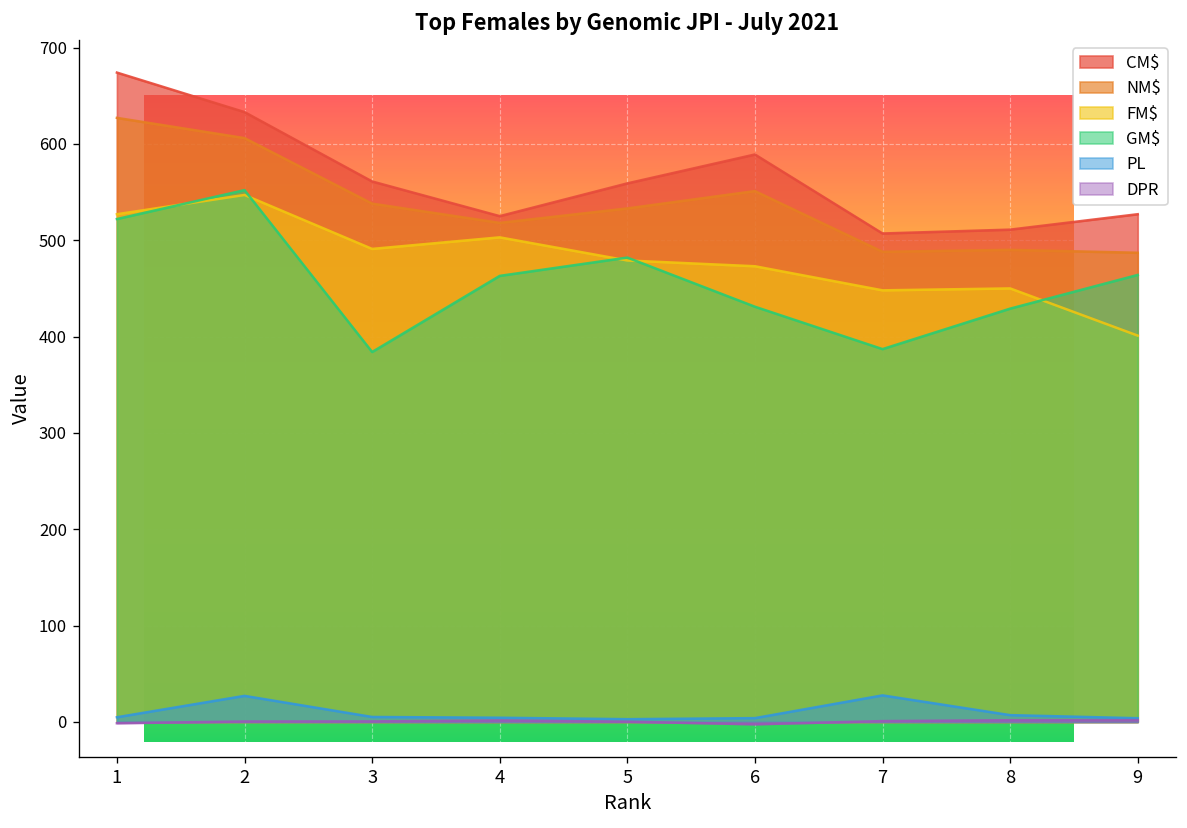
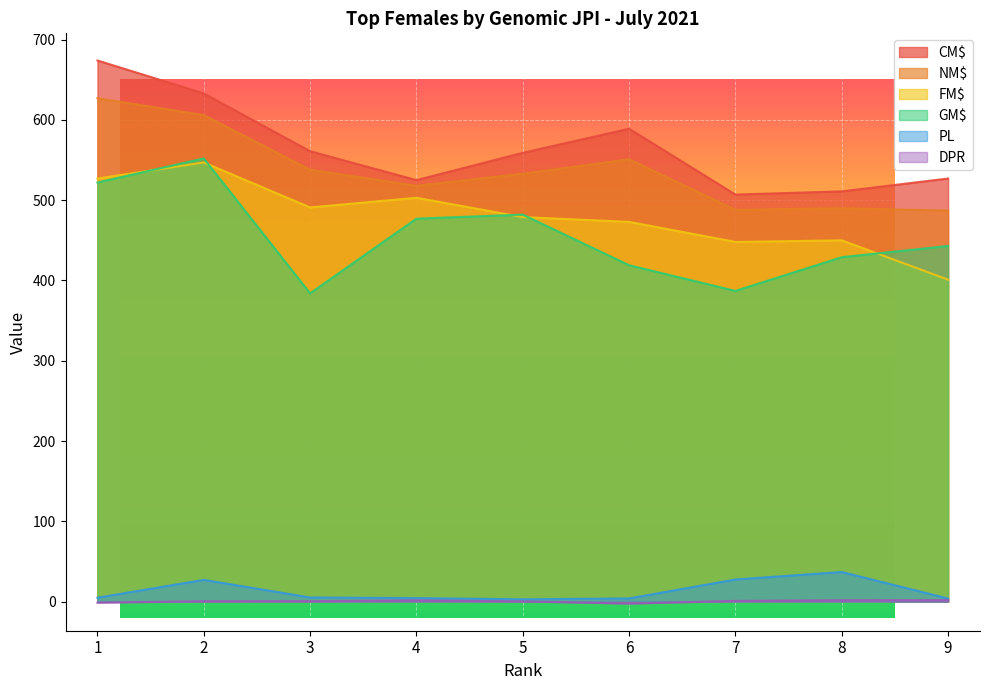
GM$, 4: 460 -> 480
GM$, 6: 430 -> 420
PL, 8: 10 -> 40
GM$, 9: 460 -> 440
